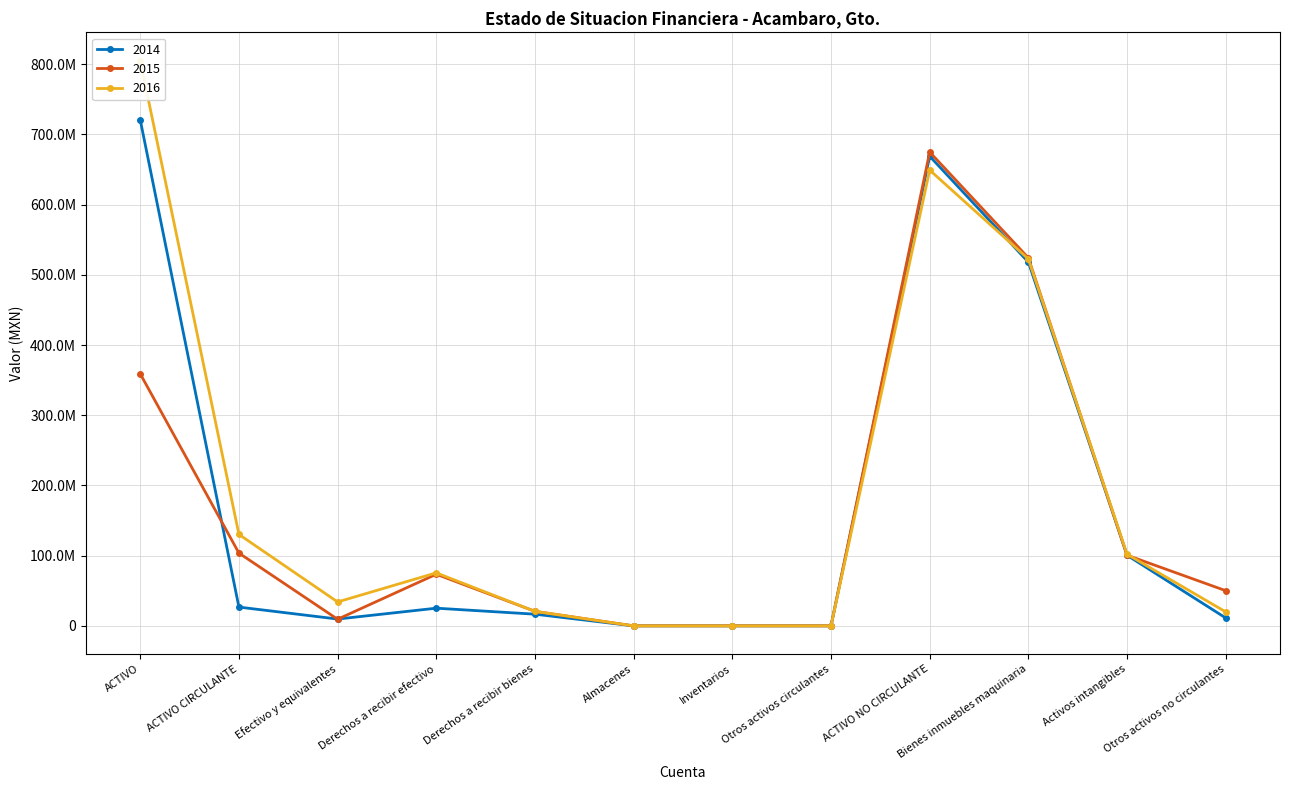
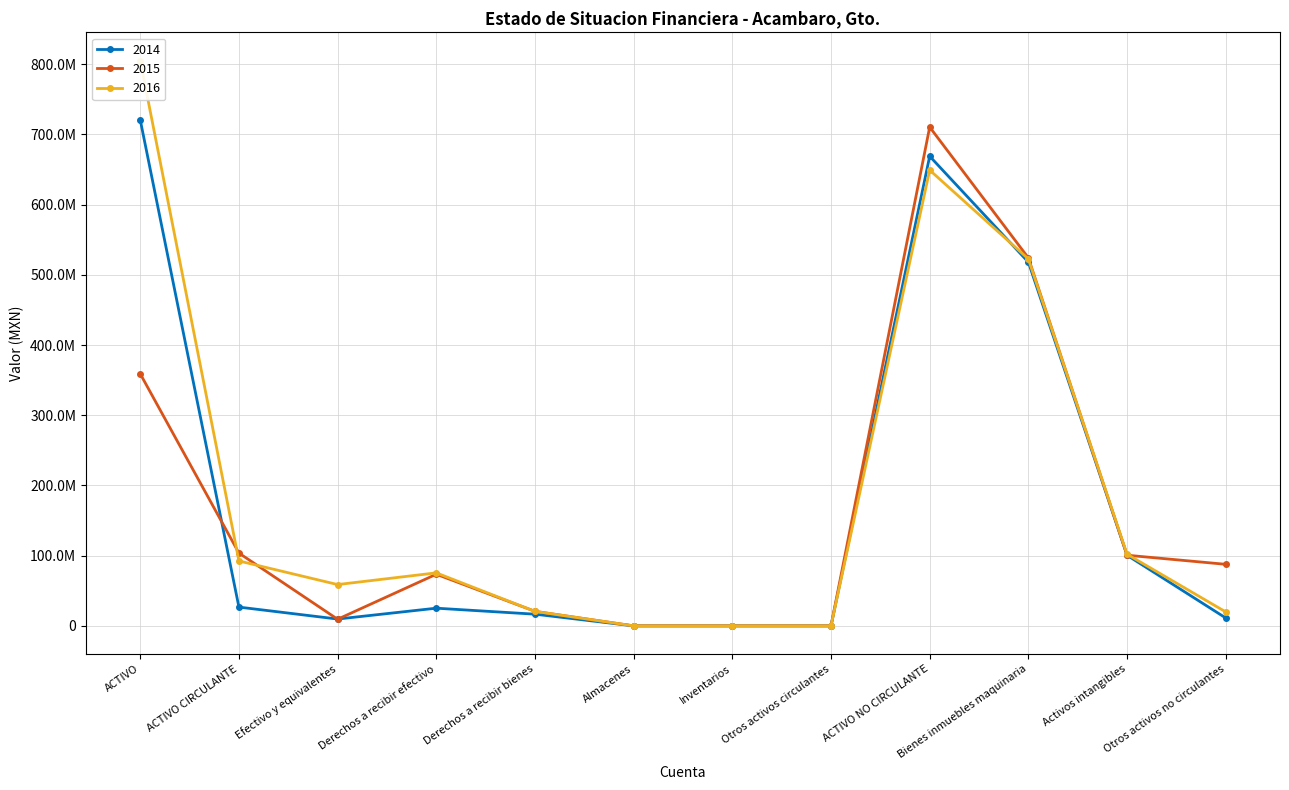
2016, ACTIVO CIRCULANTE: 130000000 -> 90000000
2016, Efectivo y equivalentes: 30000000 -> 60000000
2015, ACTIVO NO CIRCULANTE: 670000000 -> 710000000
2015, Otros activos no circulantes: 50000000 -> 90000000
